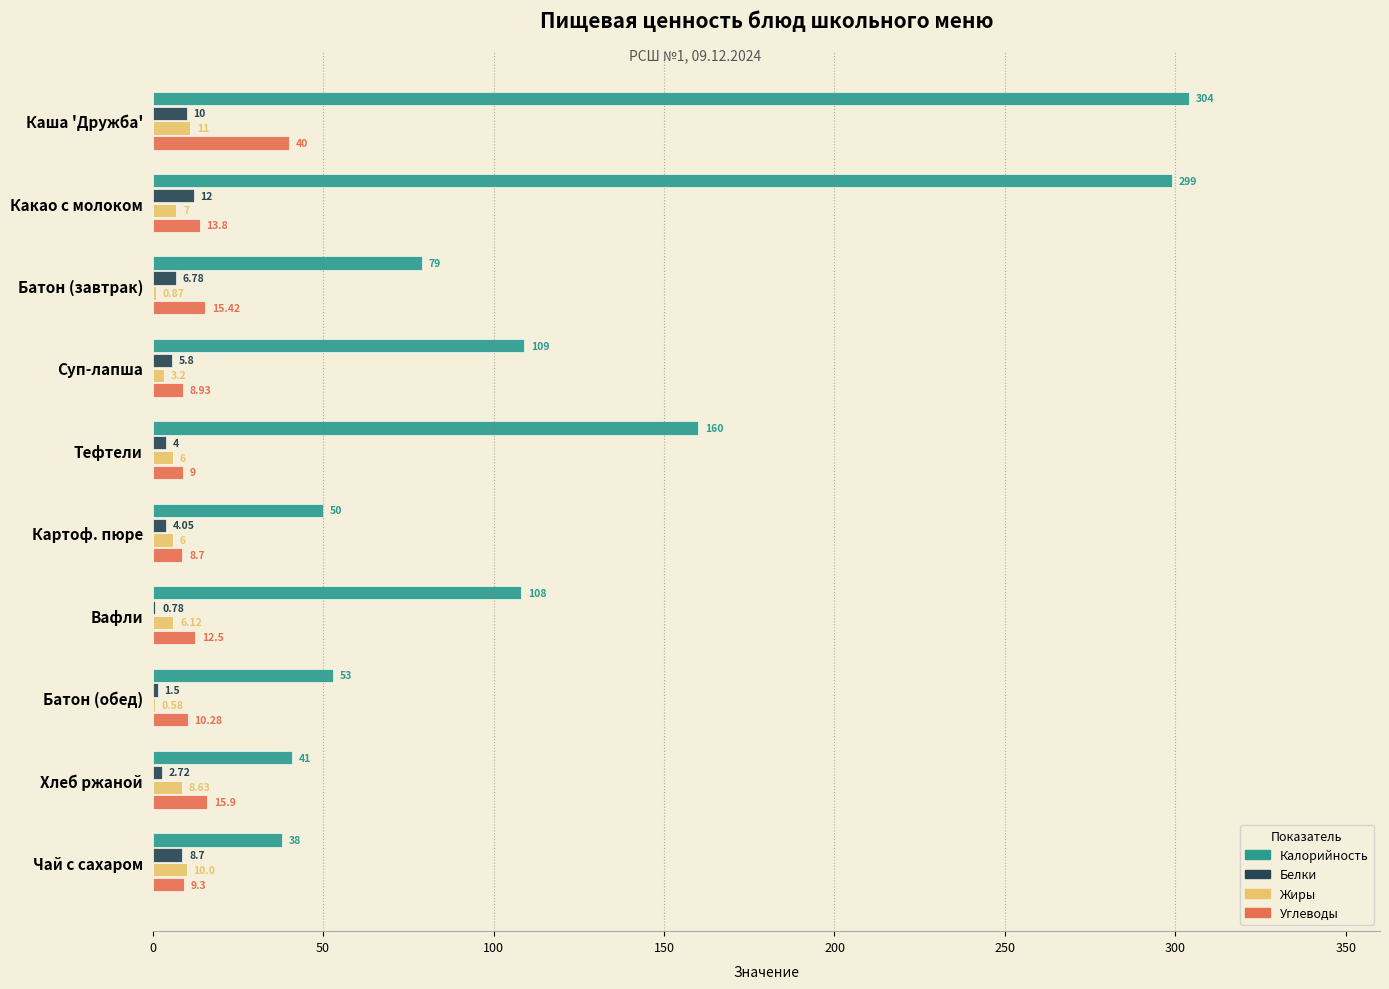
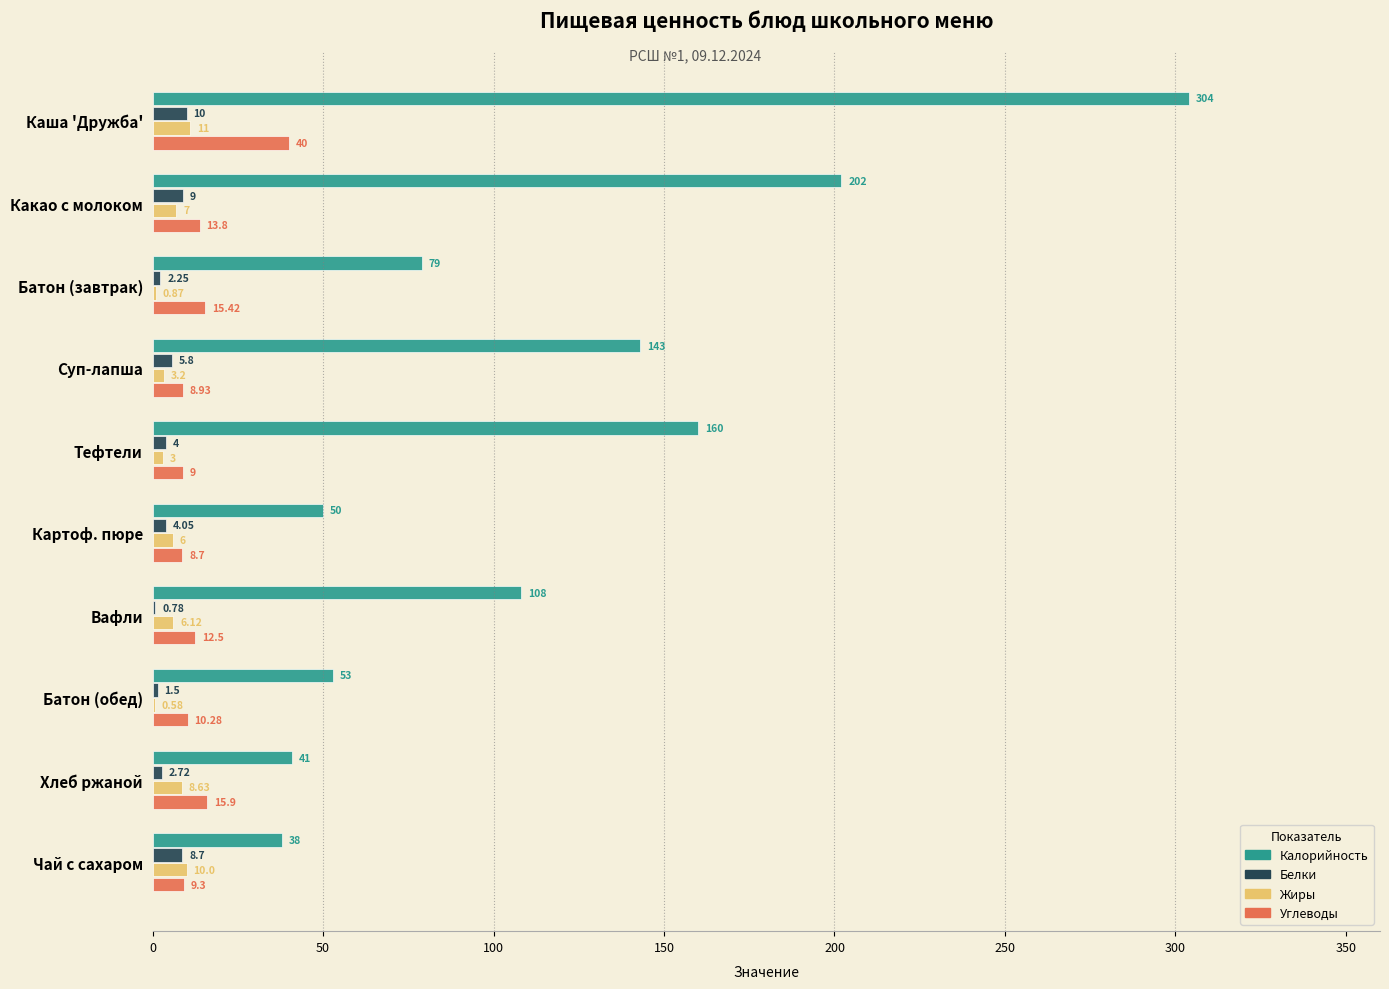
Калорийность, Какао с молоком: 299 -> 202
Белки, Какао с молоком: 12 -> 9
Белки, Батон (завтрак): 6.78 -> 2.25
Калорийность, Суп-лапша: 109 -> 143
Жиры, Тефтели: 6 -> 3
